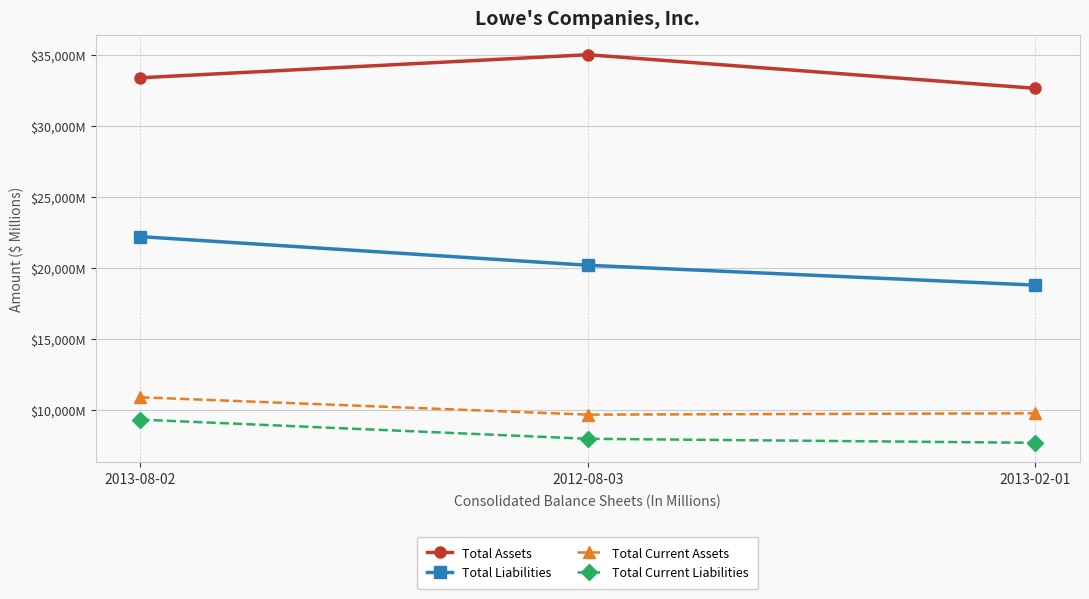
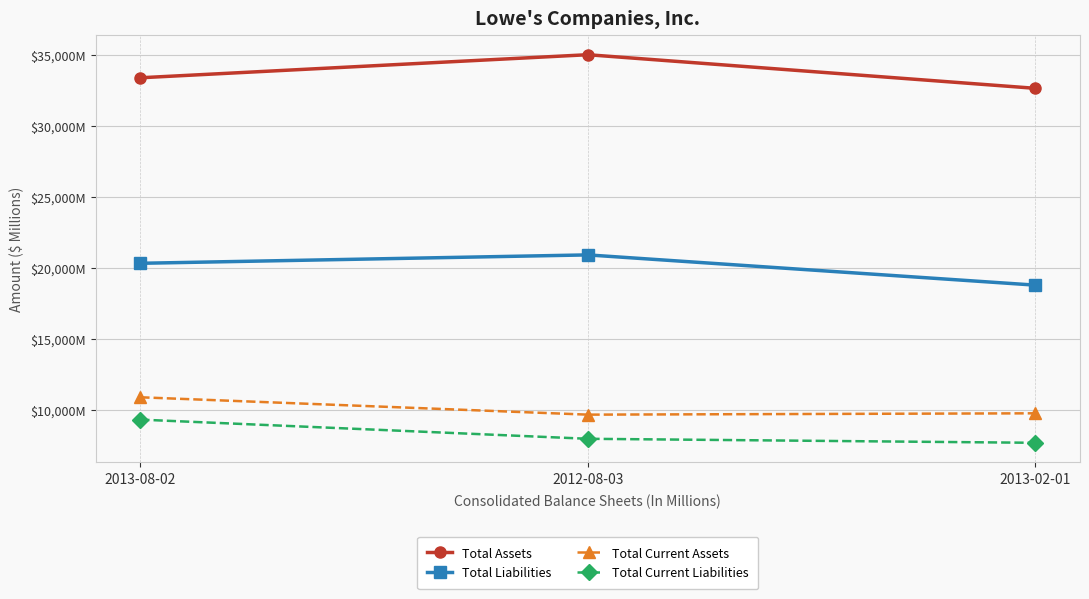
Total Liabilities, 2013-08-02: $22,200,000,000 -> $20,300,000,000
Total Liabilities, 2012-08-03: $20,200,000,000 -> $20,900,000,000
